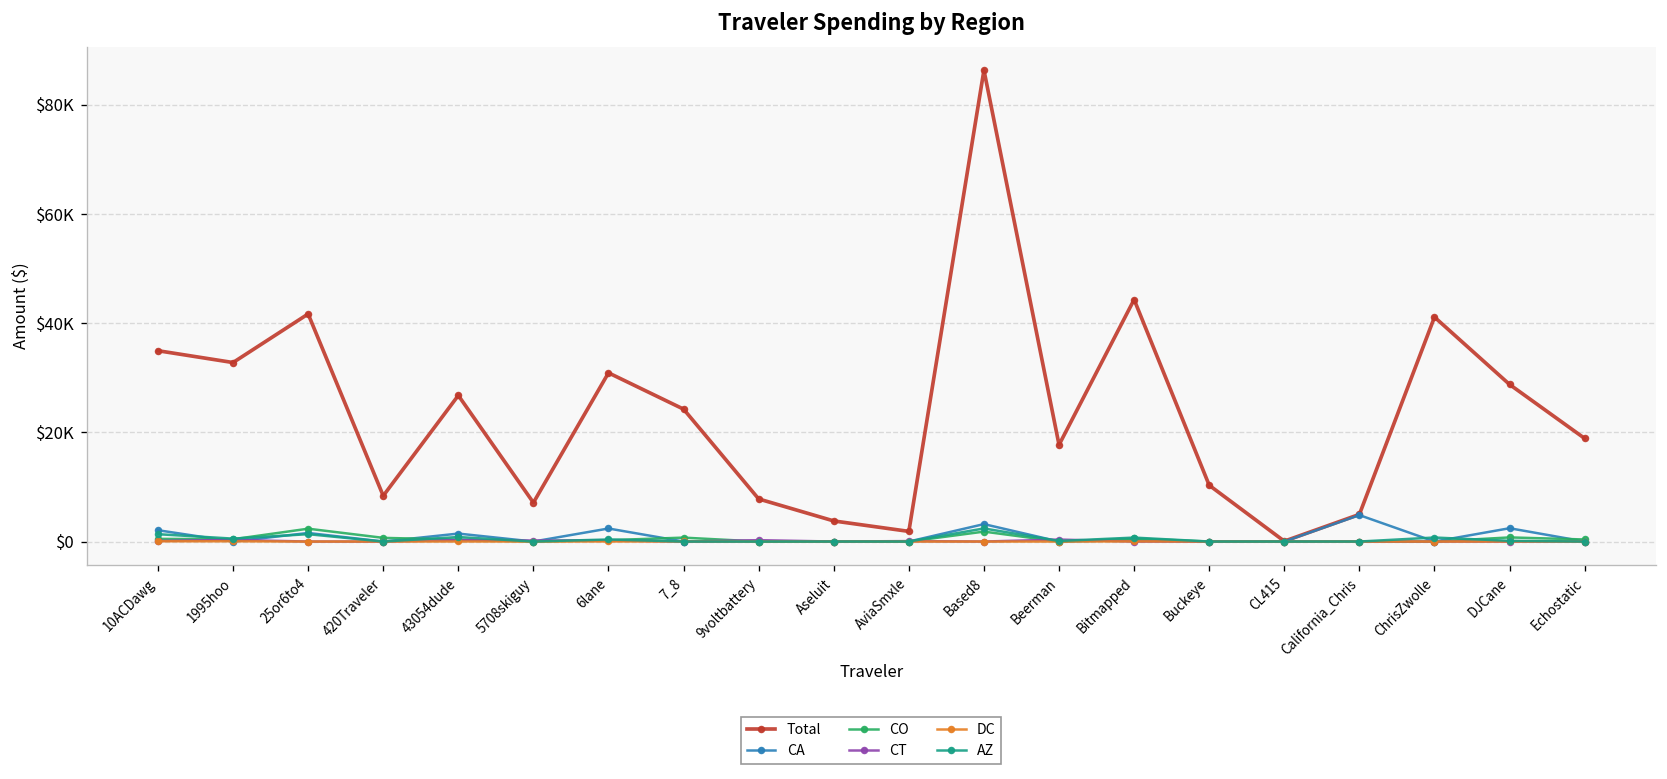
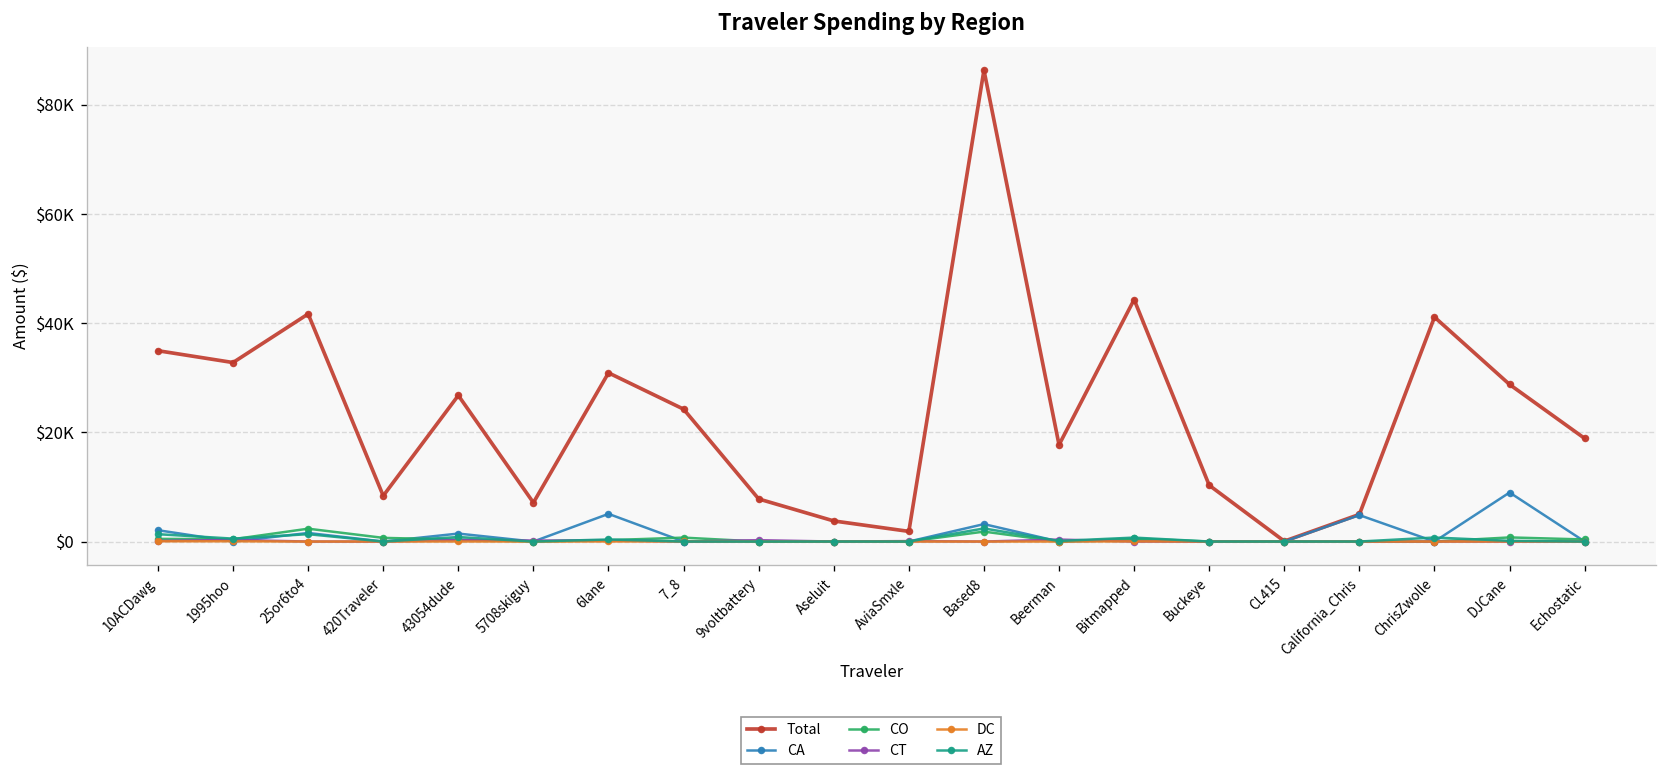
CA, 6lane: $2000 -> $5000
CA, DJCane: $2000 -> $9000
